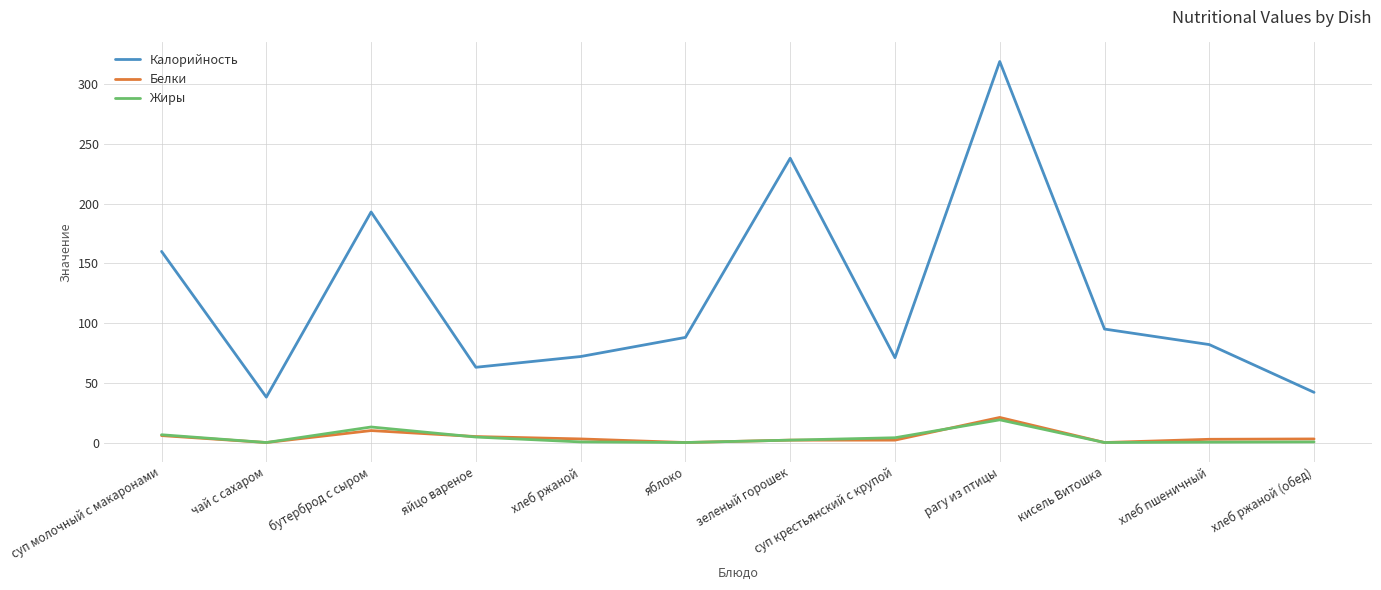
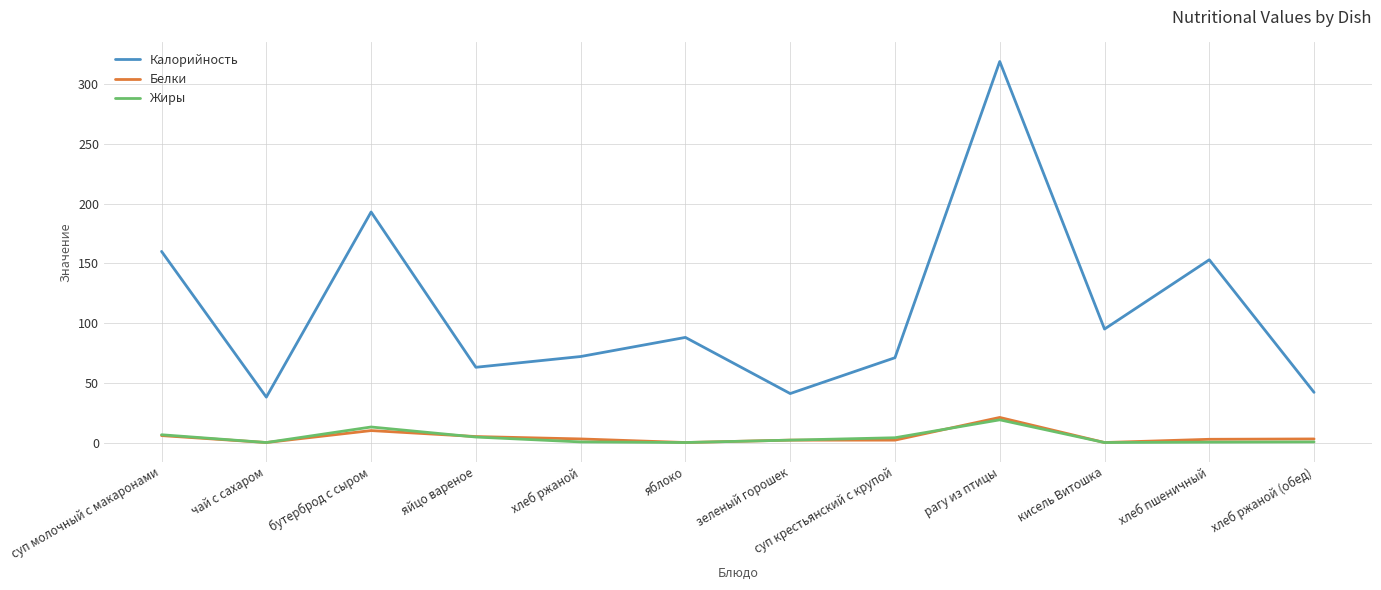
Калорийность, зеленый горошек: 238 -> 41
Калорийность, хлеб пшеничный: 82 -> 153
